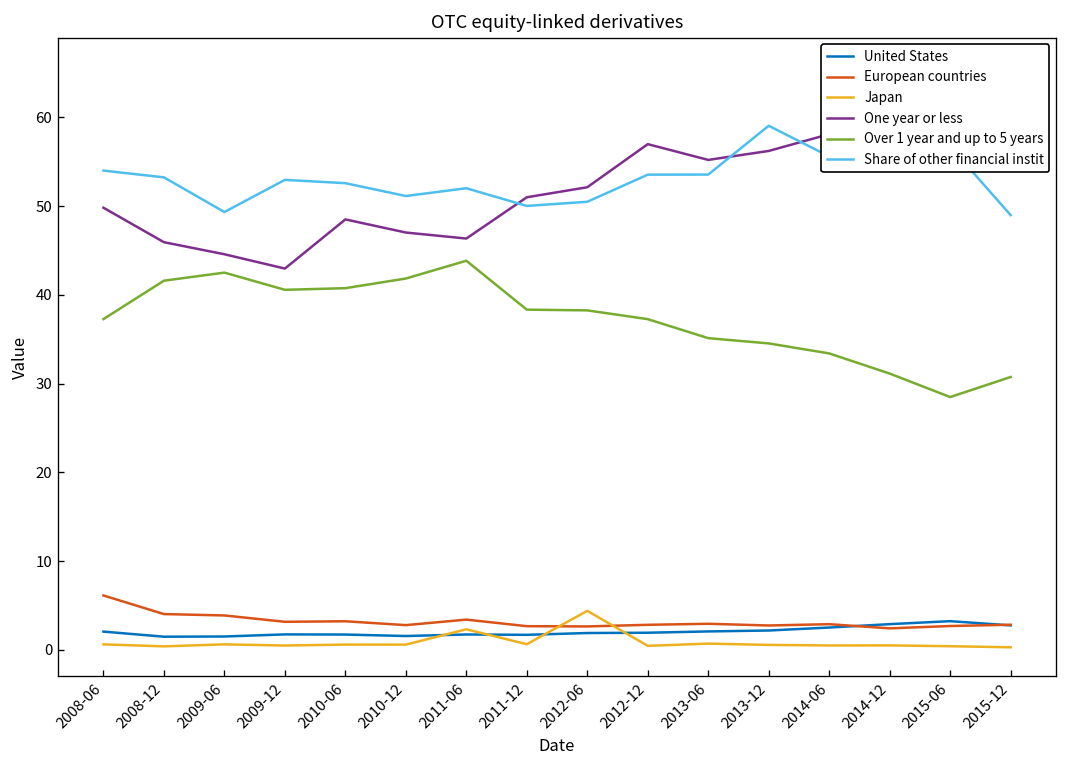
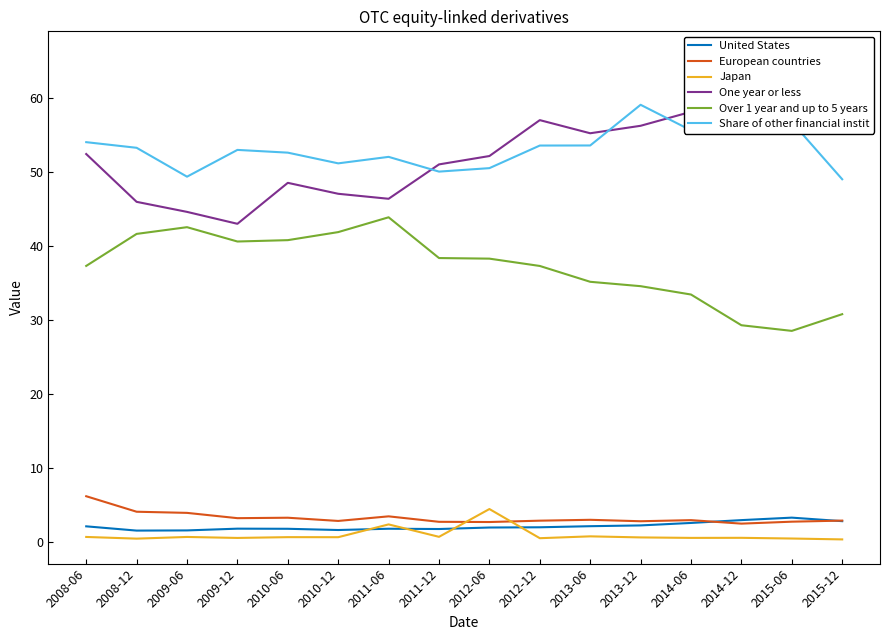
One year or less, 2008-06: 50 -> 52
Over 1 year and up to 5 years, 2014-12: 31 -> 29
